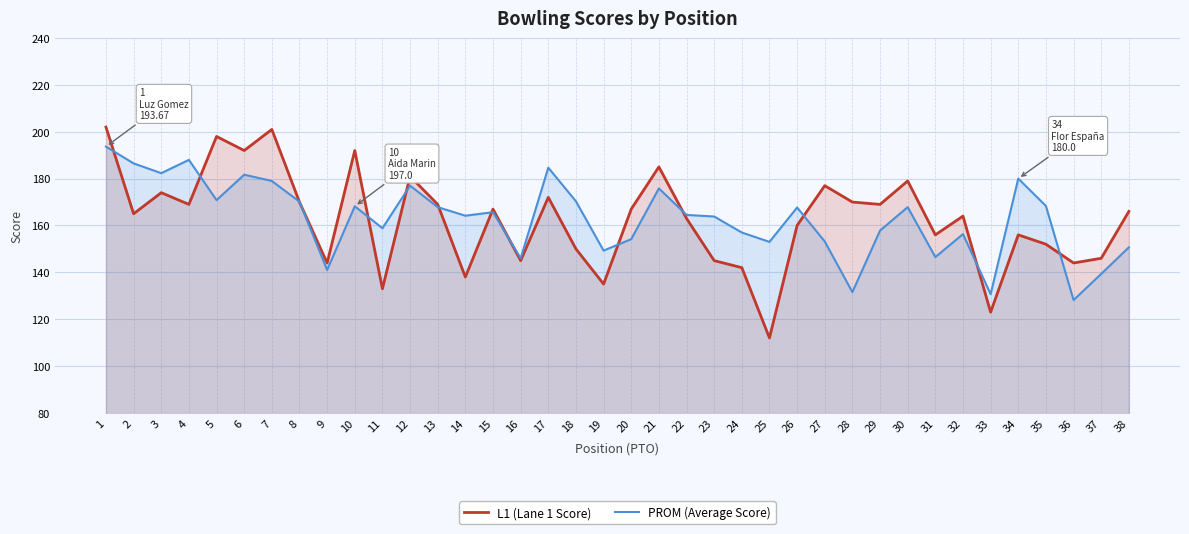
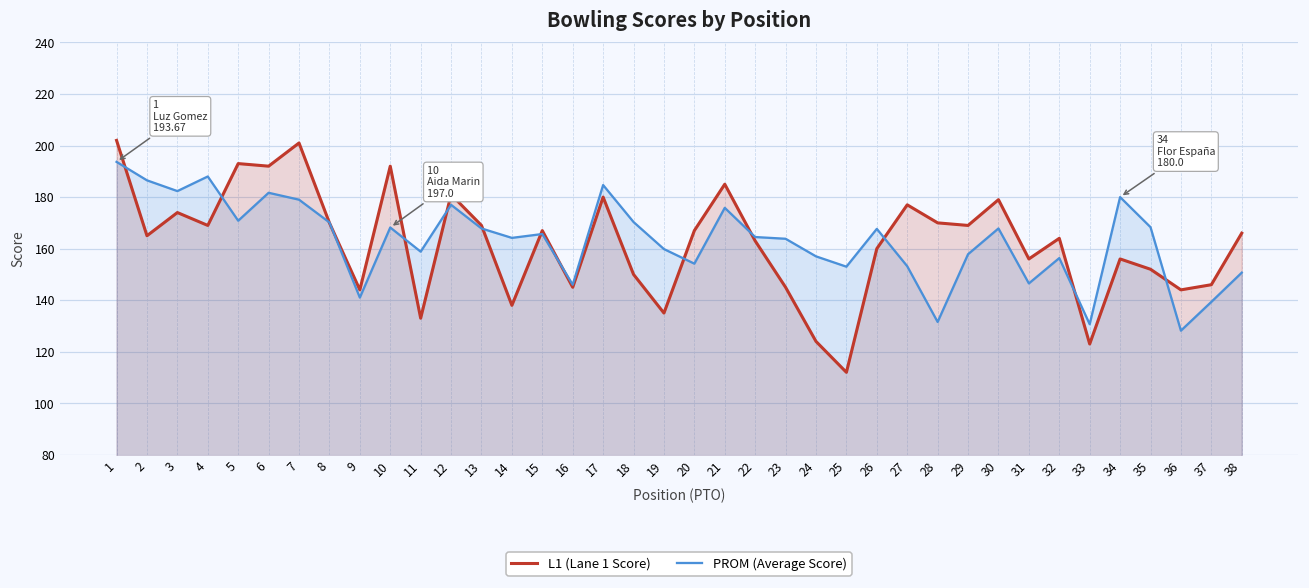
L1 (Lane 1 Score), 5: 198 -> 193
L1 (Lane 1 Score), 17: 172 -> 180
PROM (Average Score), 19: 149 -> 160
L1 (Lane 1 Score), 24: 142 -> 124
